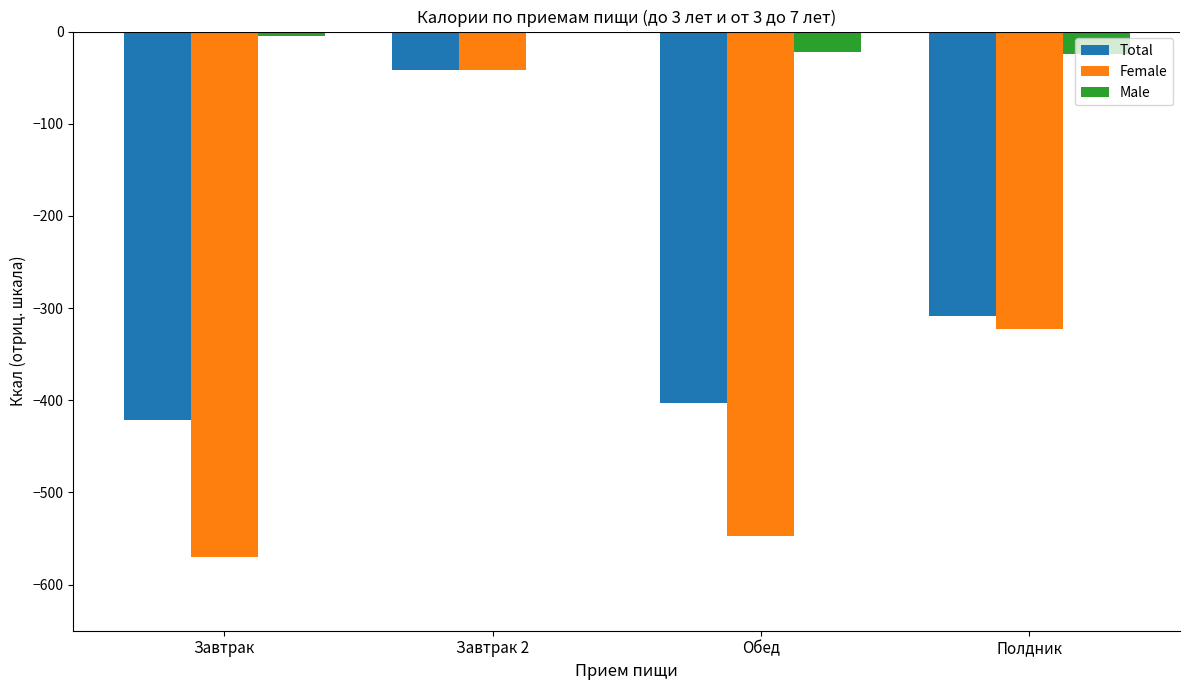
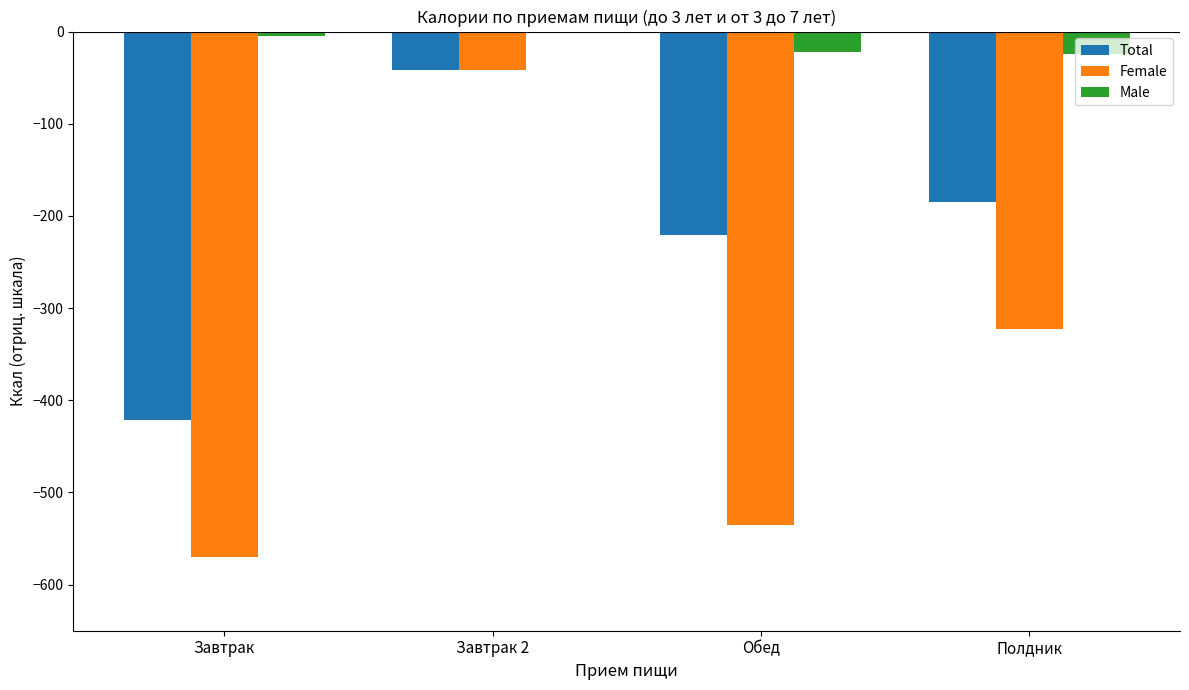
Total, Обед: -400 -> -220
Female, Обед: -550 -> -540
Total, Полдник: -310 -> -180
